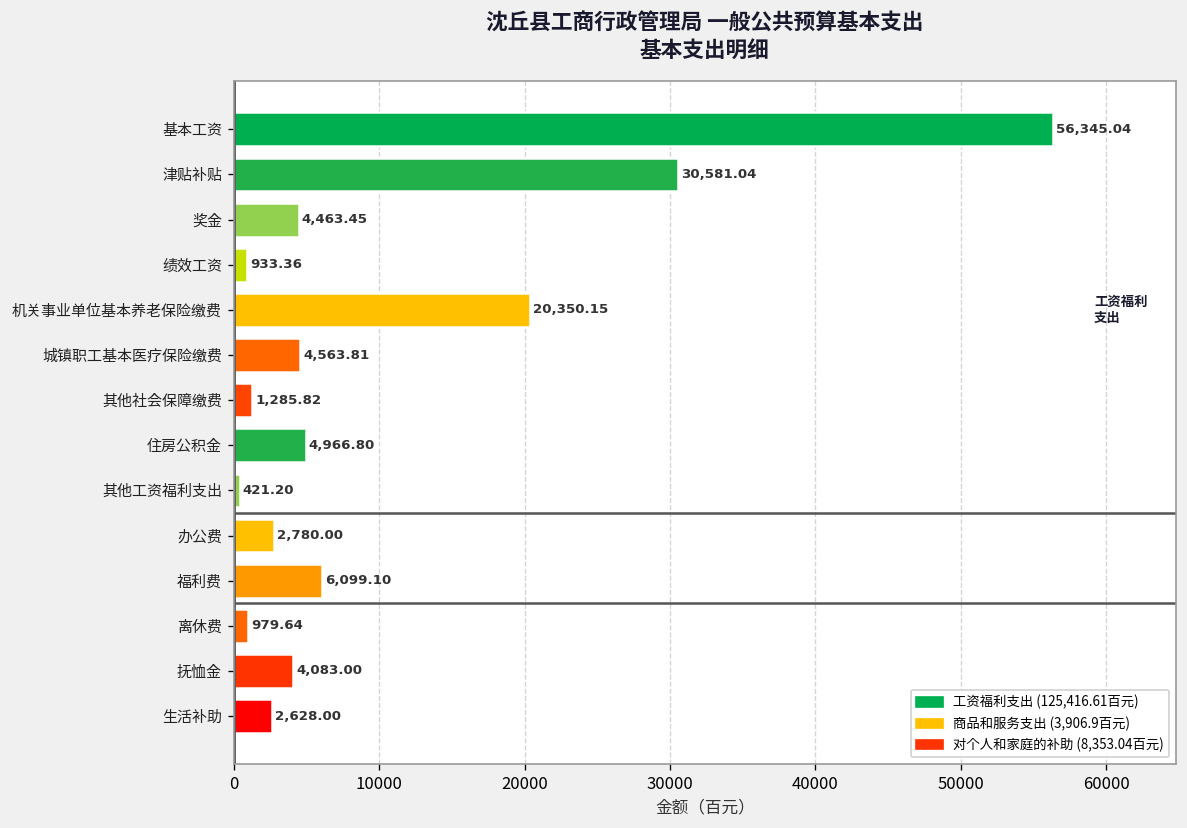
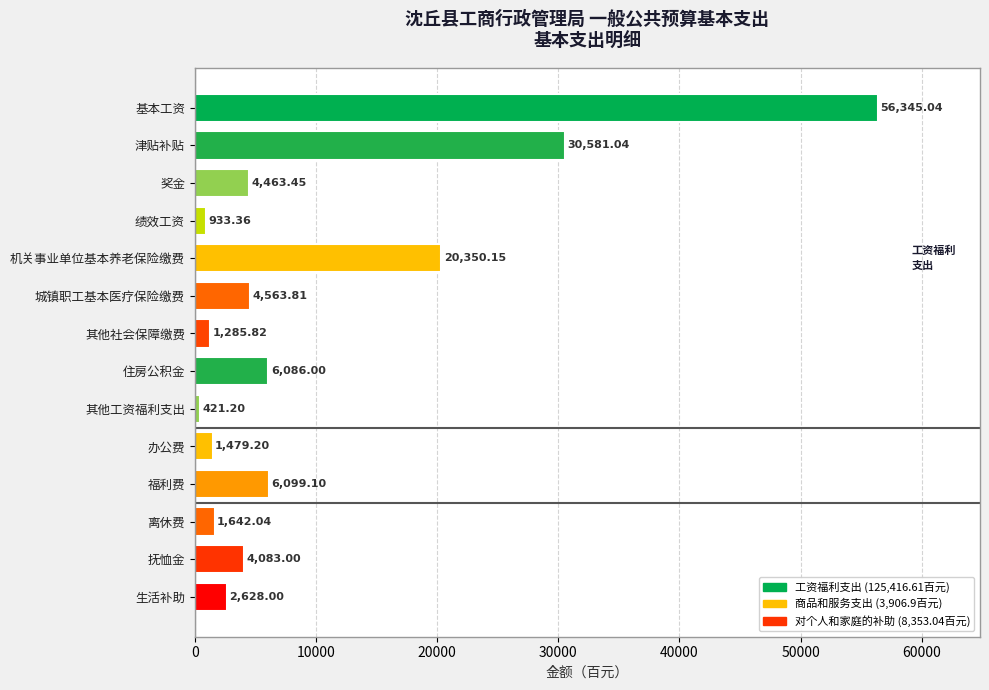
住房公积金: 4,966.80 -> 6,086.00
办公费: 2,780.00 -> 1,479.20
离休费: 979.64 -> 1,642.04
